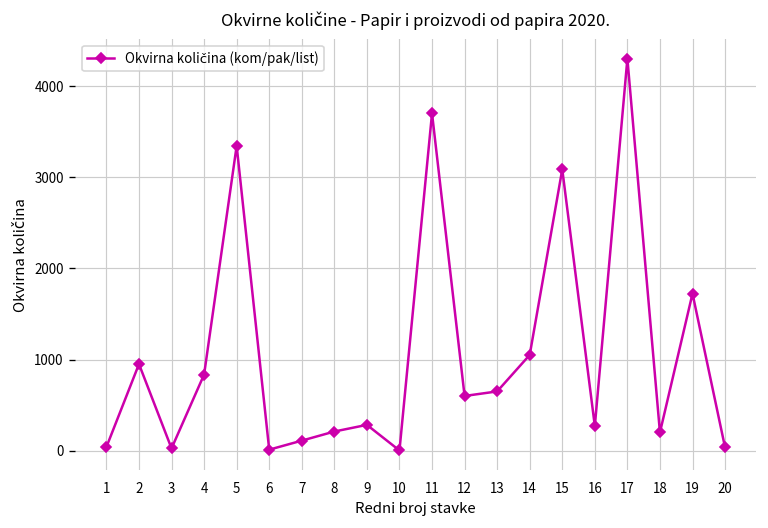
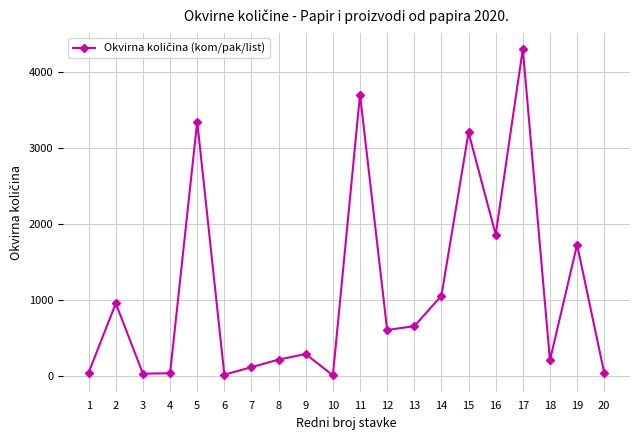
4: 800 -> 0
15: 3100 -> 3200
16: 300 -> 1900
